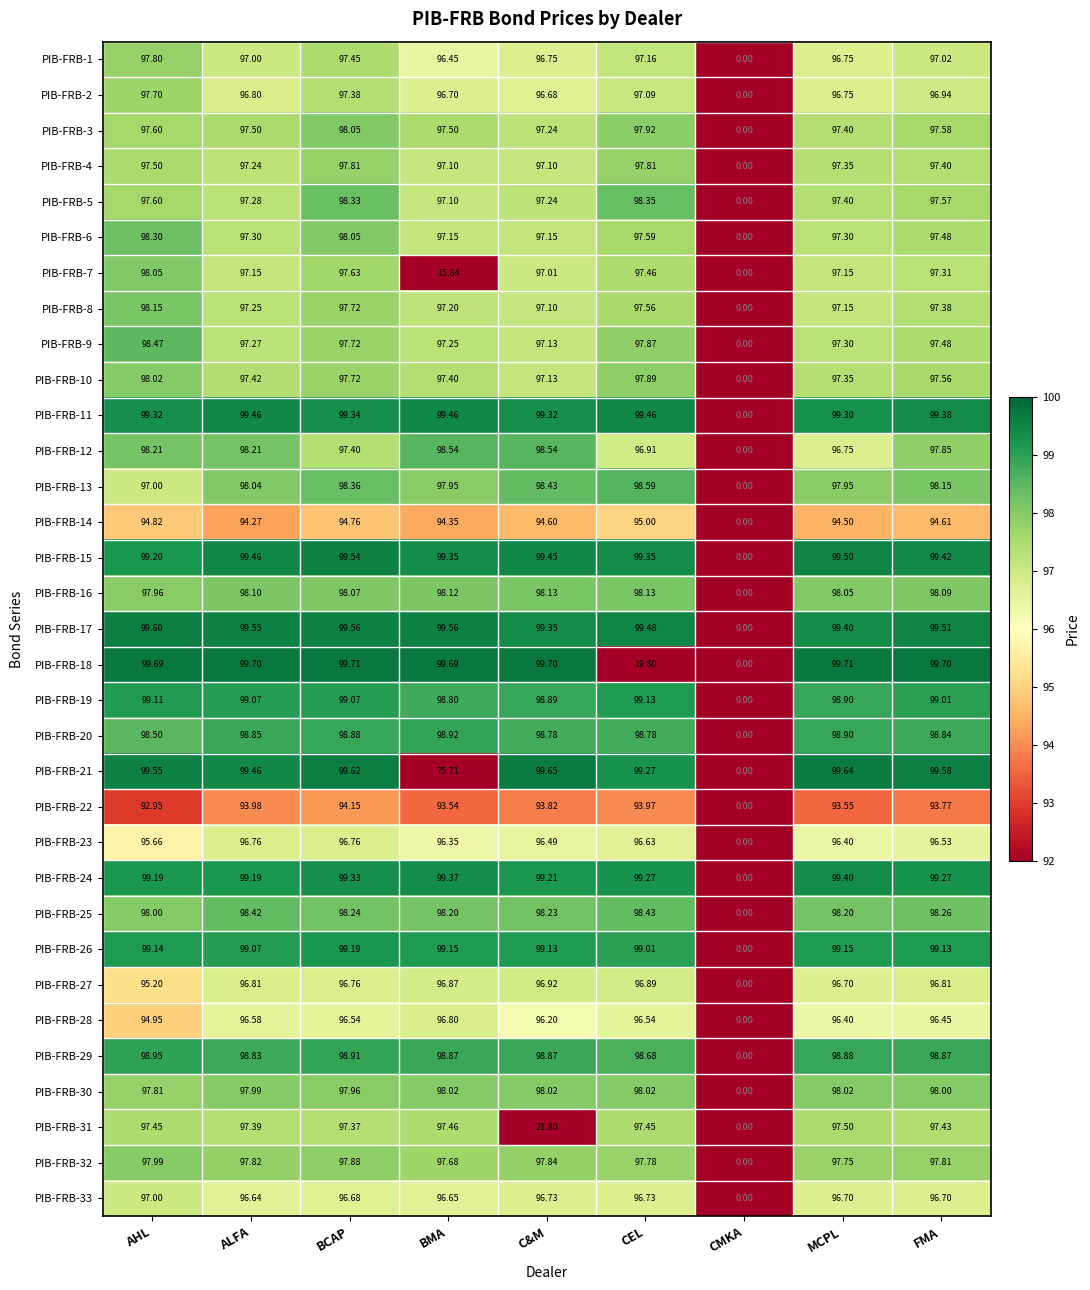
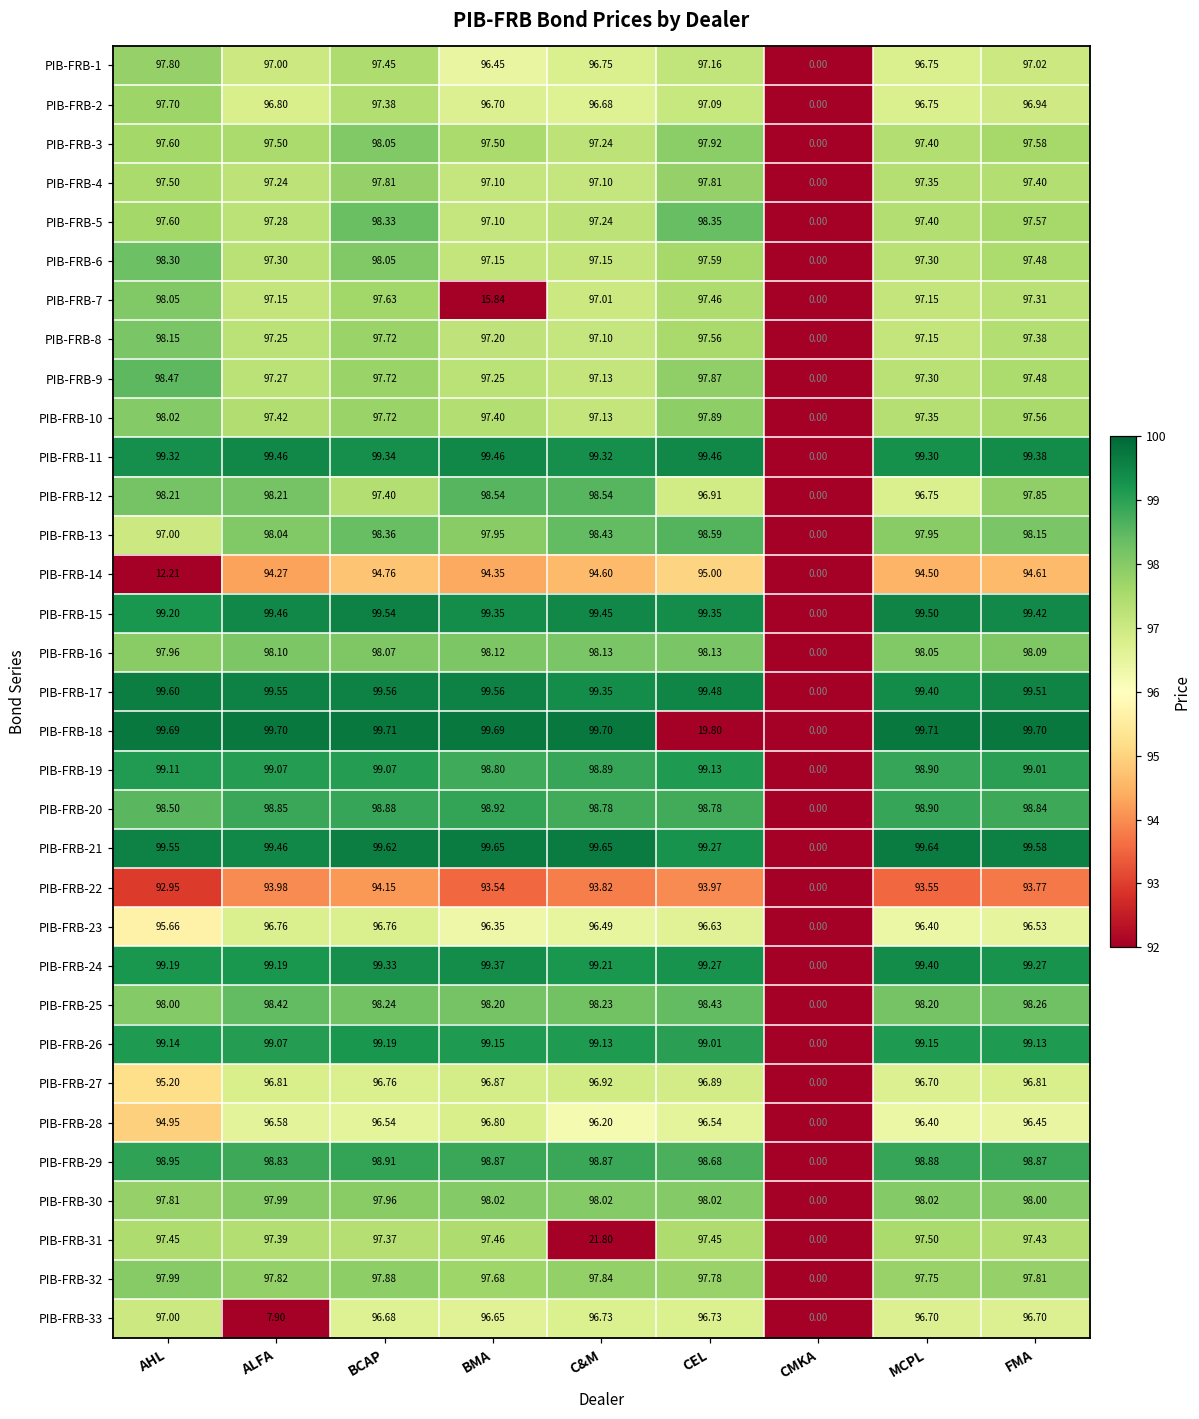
PIB-FRB-14, AHL: 94.82 -> 12.21
PIB-FRB-21, BMA: 75.71 -> 99.65
PIB-FRB-33, ALFA: 96.64 -> 7.90
